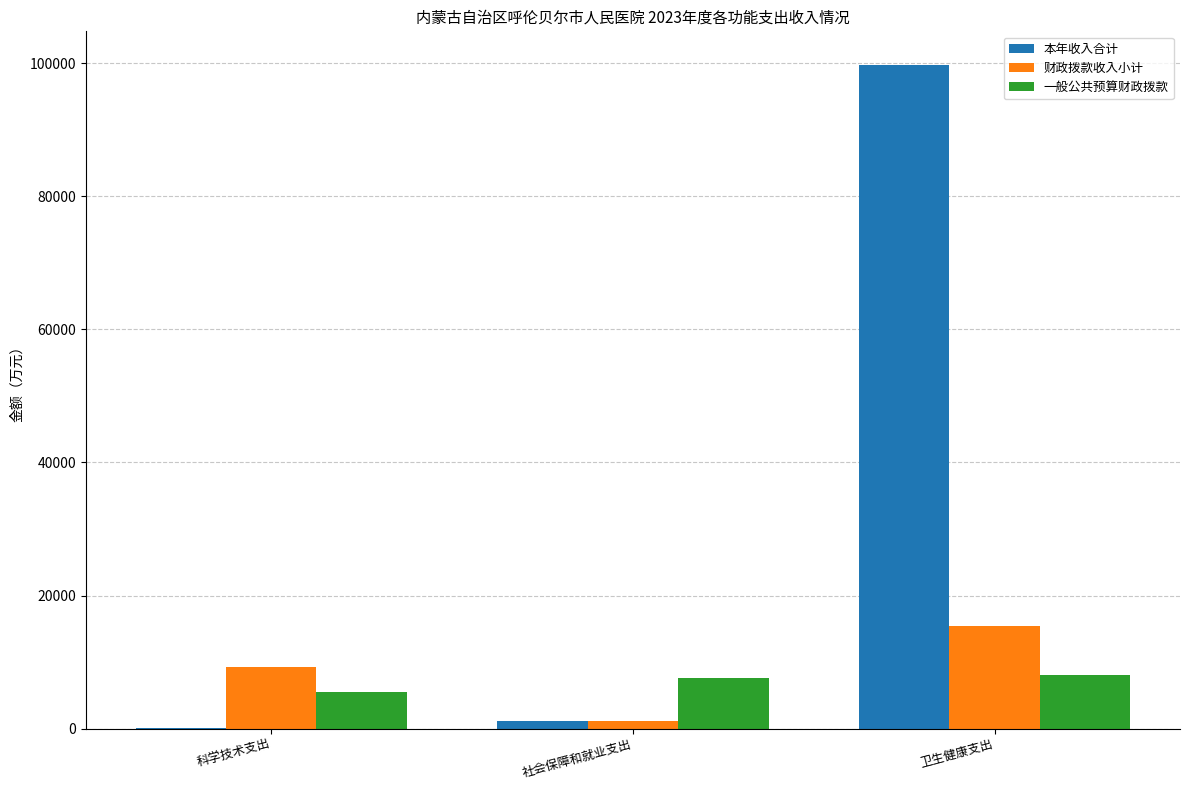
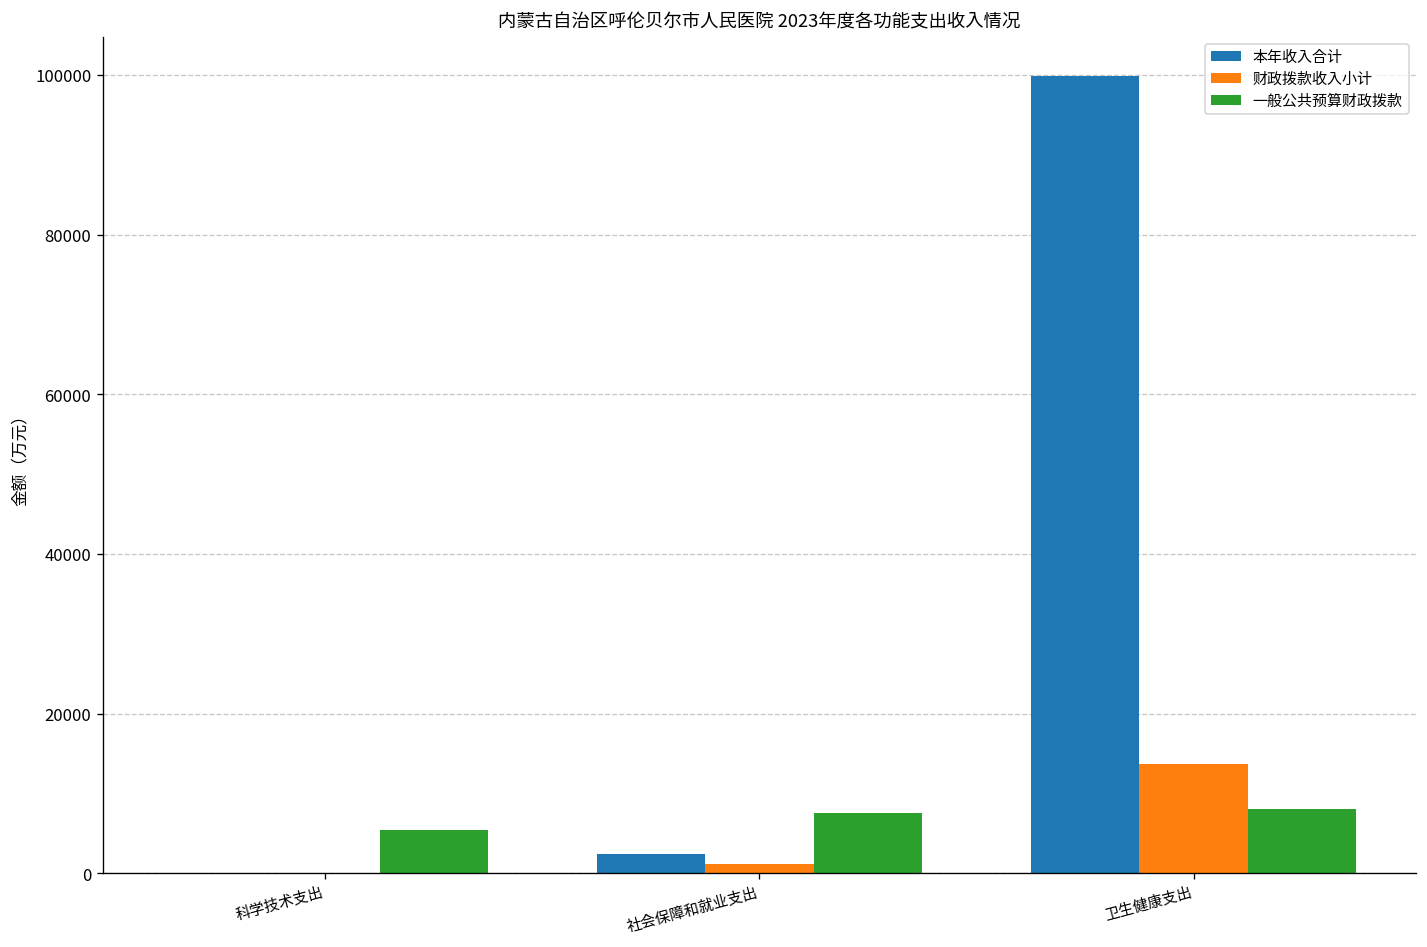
财政拨款收入小计, 科学技术支出: 9000 -> 0
本年收入合计, 社会保障和就业支出: 1000 -> 2000
财政拨款收入小计, 卫生健康支出: 15000 -> 14000
